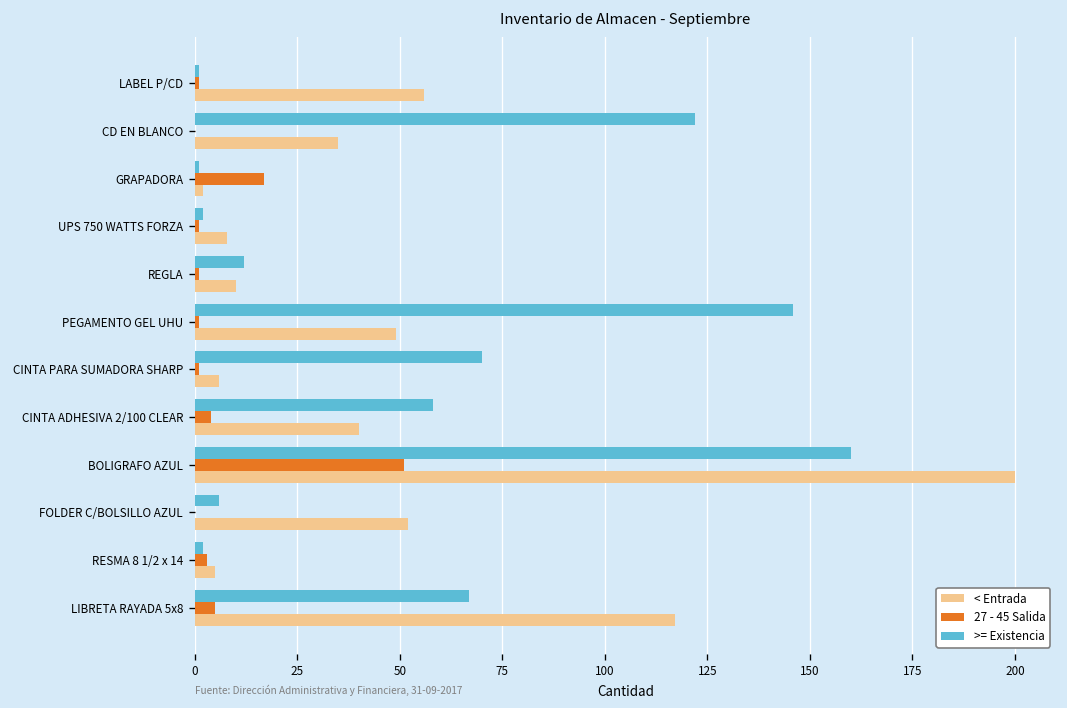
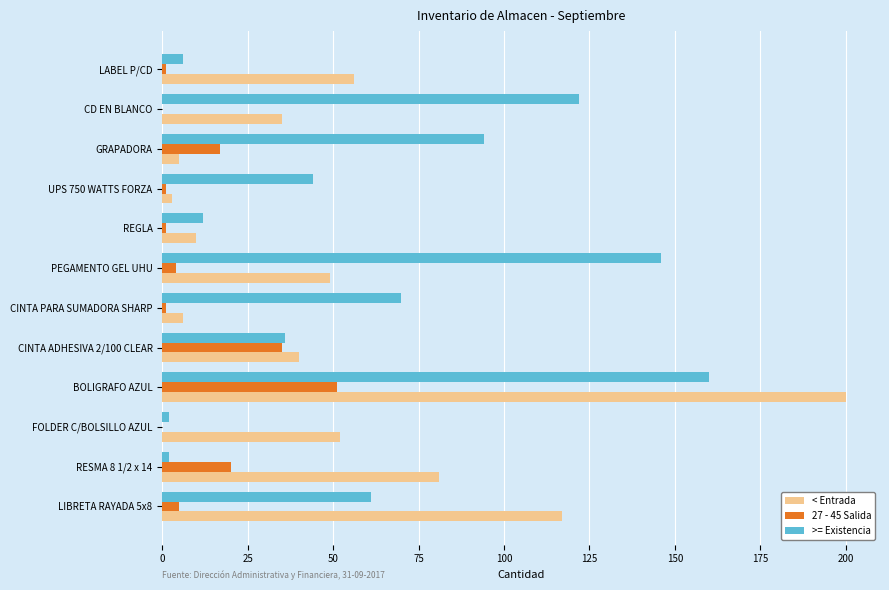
>= Existencia, LABEL P/CD: 1 -> 6
>= Existencia, GRAPADORA: 1 -> 94
< Entrada, GRAPADORA: 2 -> 5
>= Existencia, UPS 750 WATTS FORZA: 2 -> 44
< Entrada, UPS 750 WATTS FORZA: 8 -> 3
27 - 45 Salida, PEGAMENTO GEL UHU: 1 -> 4
>= Existencia, CINTA ADHESIVA 2/100 CLEAR: 58 -> 36
27 - 45 Salida, CINTA ADHESIVA 2/100 CLEAR: 4 -> 35
>= Existencia, FOLDER C/BOLSILLO AZUL: 6 -> 2
27 - 45 Salida, RESMA 8 1/2 x 14: 3 -> 20
< Entrada, RESMA 8 1/2 x 14: 5 -> 81
>= Existencia, LIBRETA RAYADA 5x8: 67 -> 61
